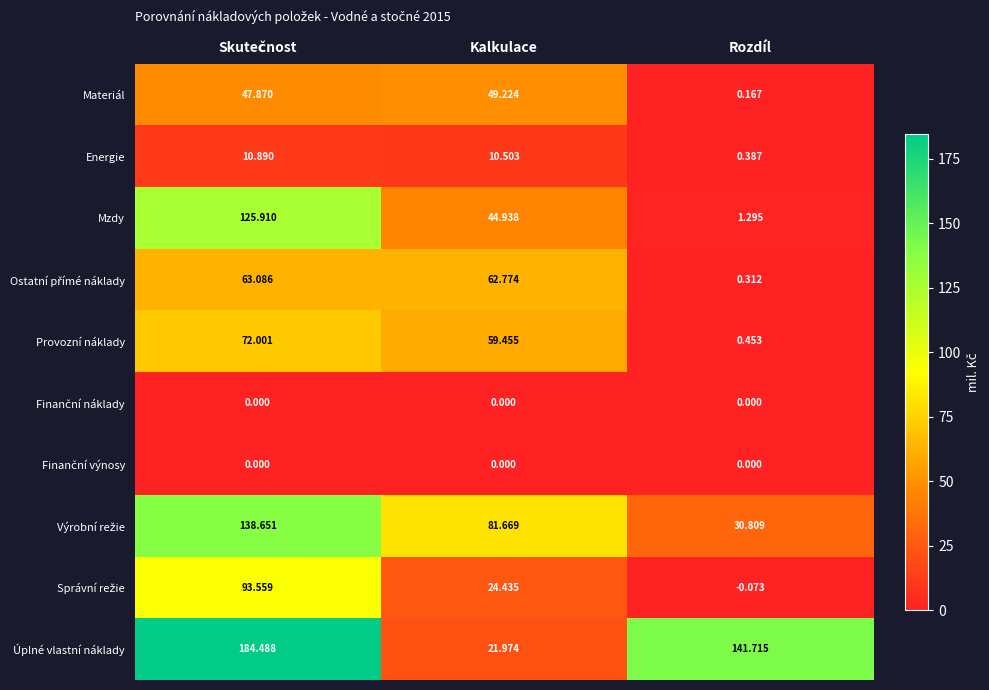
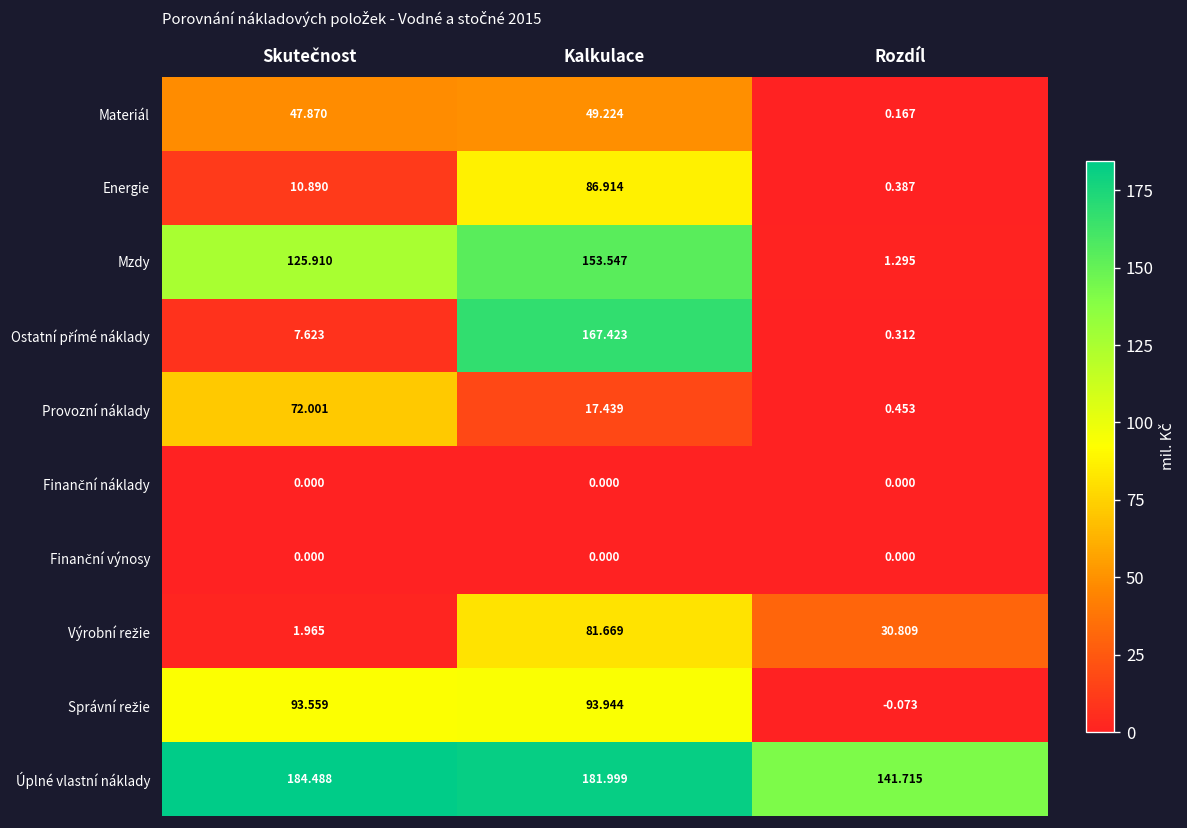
Energie, Kalkulace: 10.503 -> 86.914
Mzdy, Kalkulace: 44.938 -> 153.547
Ostatní přímé náklady, Skutečnost: 63.086 -> 7.623
Ostatní přímé náklady, Kalkulace: 62.774 -> 167.423
Provozní náklady, Kalkulace: 59.455 -> 17.439
Výrobní režie, Skutečnost: 138.651 -> 1.965
Správní režie, Kalkulace: 24.435 -> 93.944
Úplné vlastní náklady, Kalkulace: 21.974 -> 181.999
